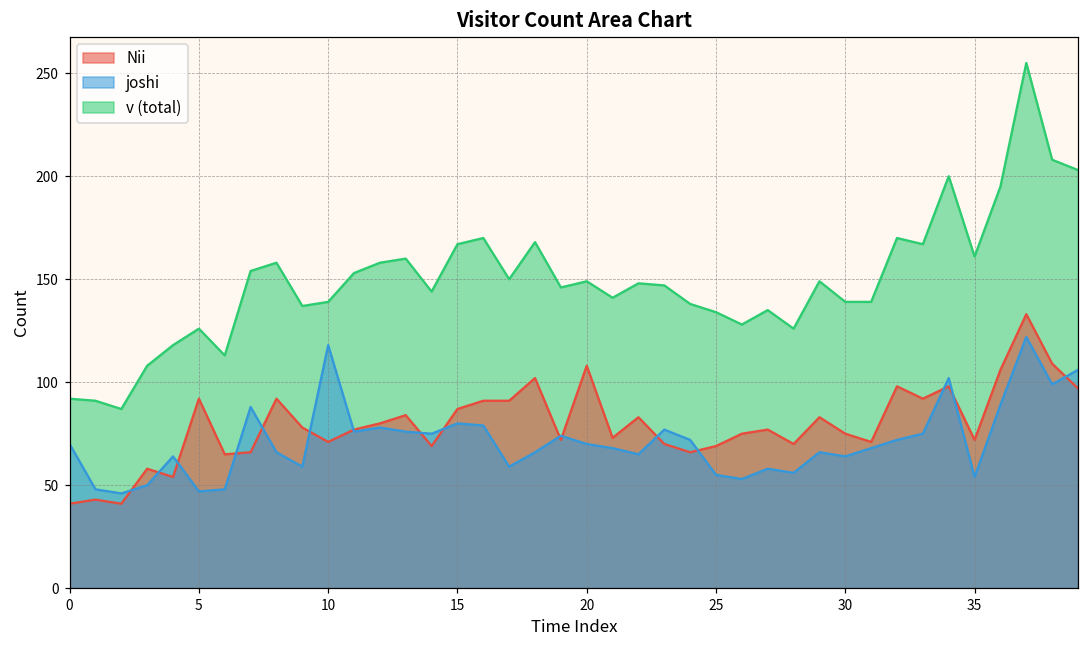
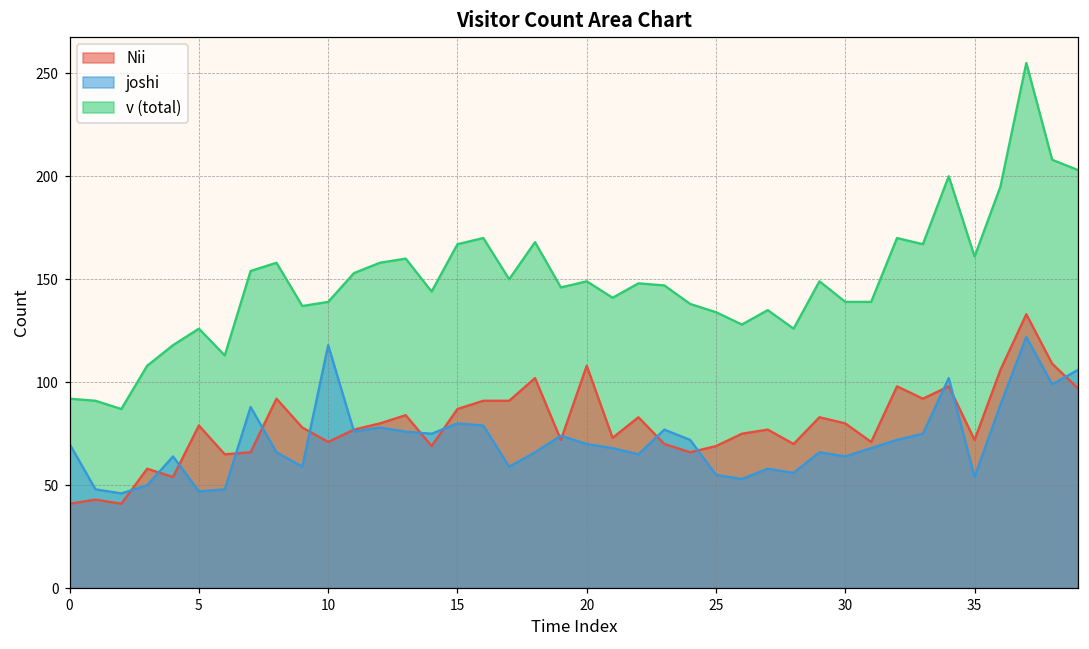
Nii, 5: 92 -> 79
Nii, 30: 75 -> 80
